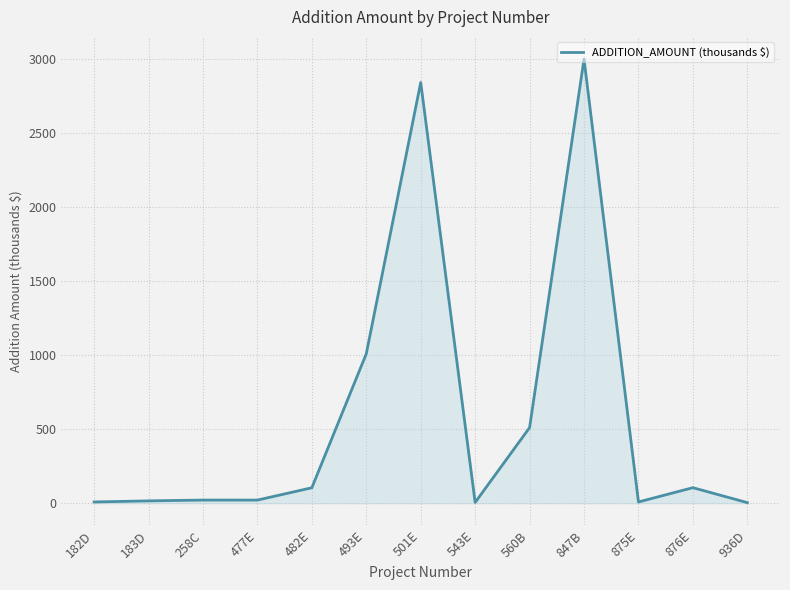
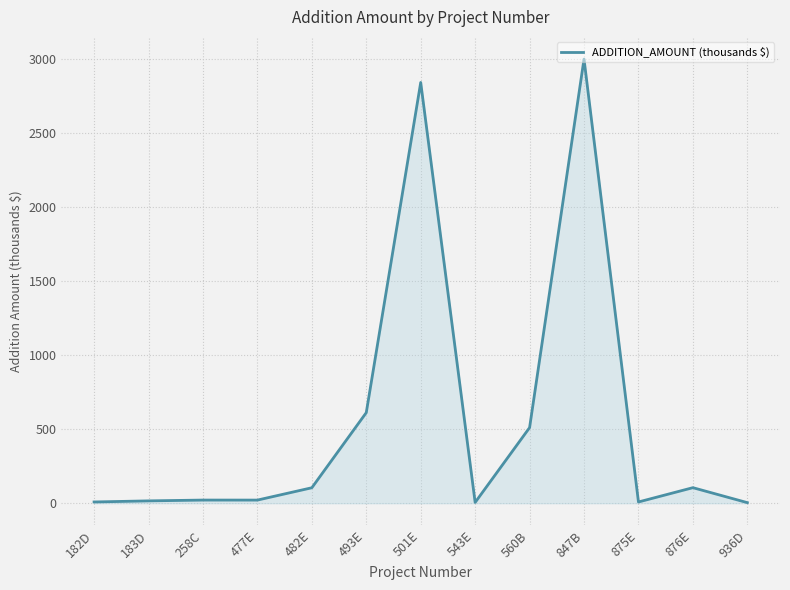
493E: 1010 -> 610
